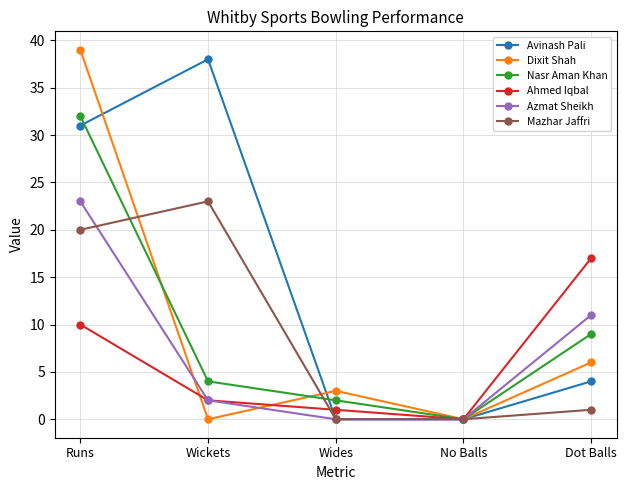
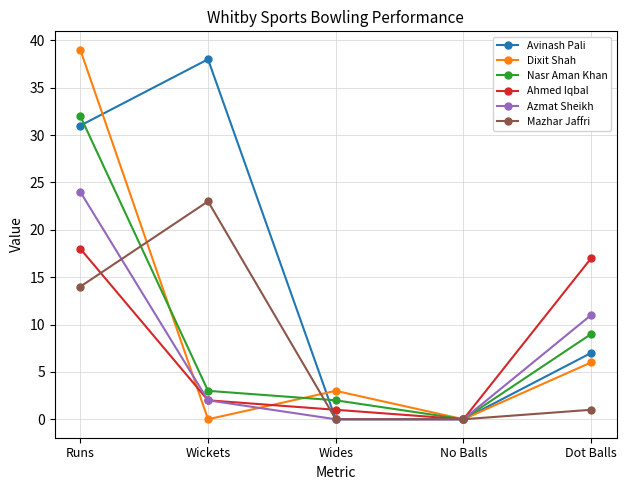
Ahmed Iqbal, Runs: 10 -> 18
Azmat Sheikh, Runs: 23 -> 24
Mazhar Jaffri, Runs: 20 -> 14
Nasr Aman Khan, Wickets: 4 -> 3
Avinash Pali, Dot Balls: 4 -> 7
